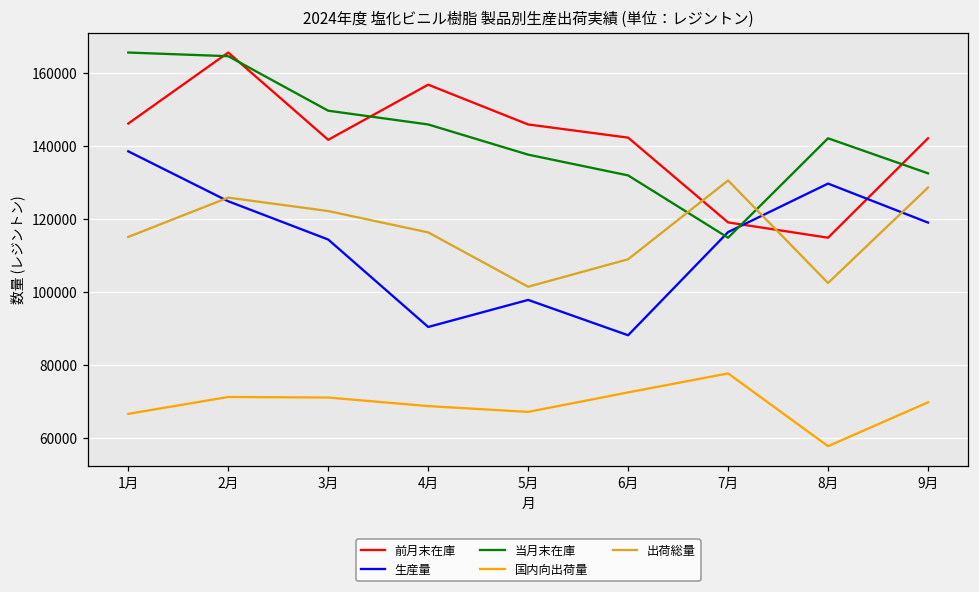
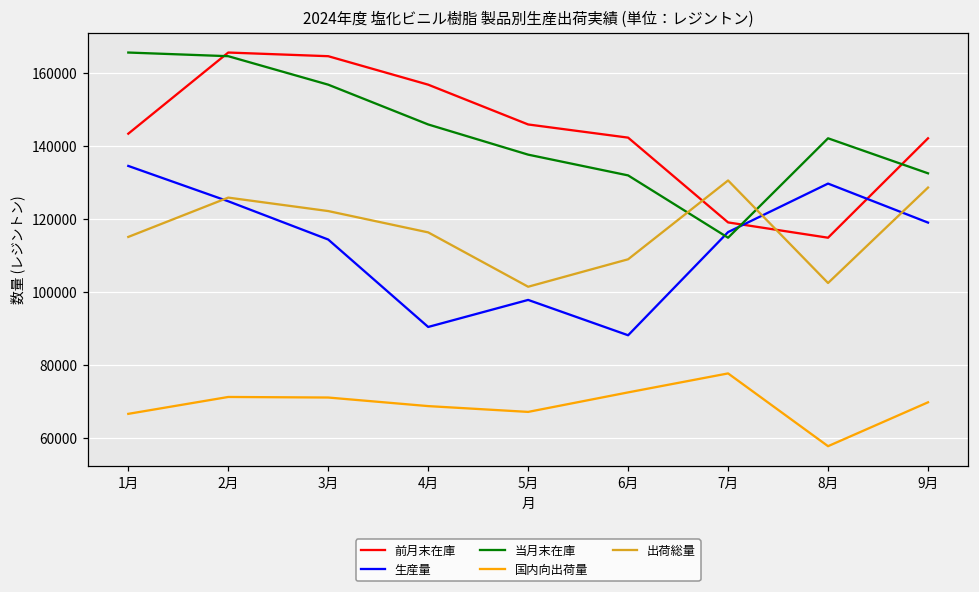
前月末在庫, 1月: 146000 -> 143000
生産量, 1月: 138000 -> 134000
前月末在庫, 3月: 142000 -> 164000
当月末在庫, 3月: 150000 -> 157000
